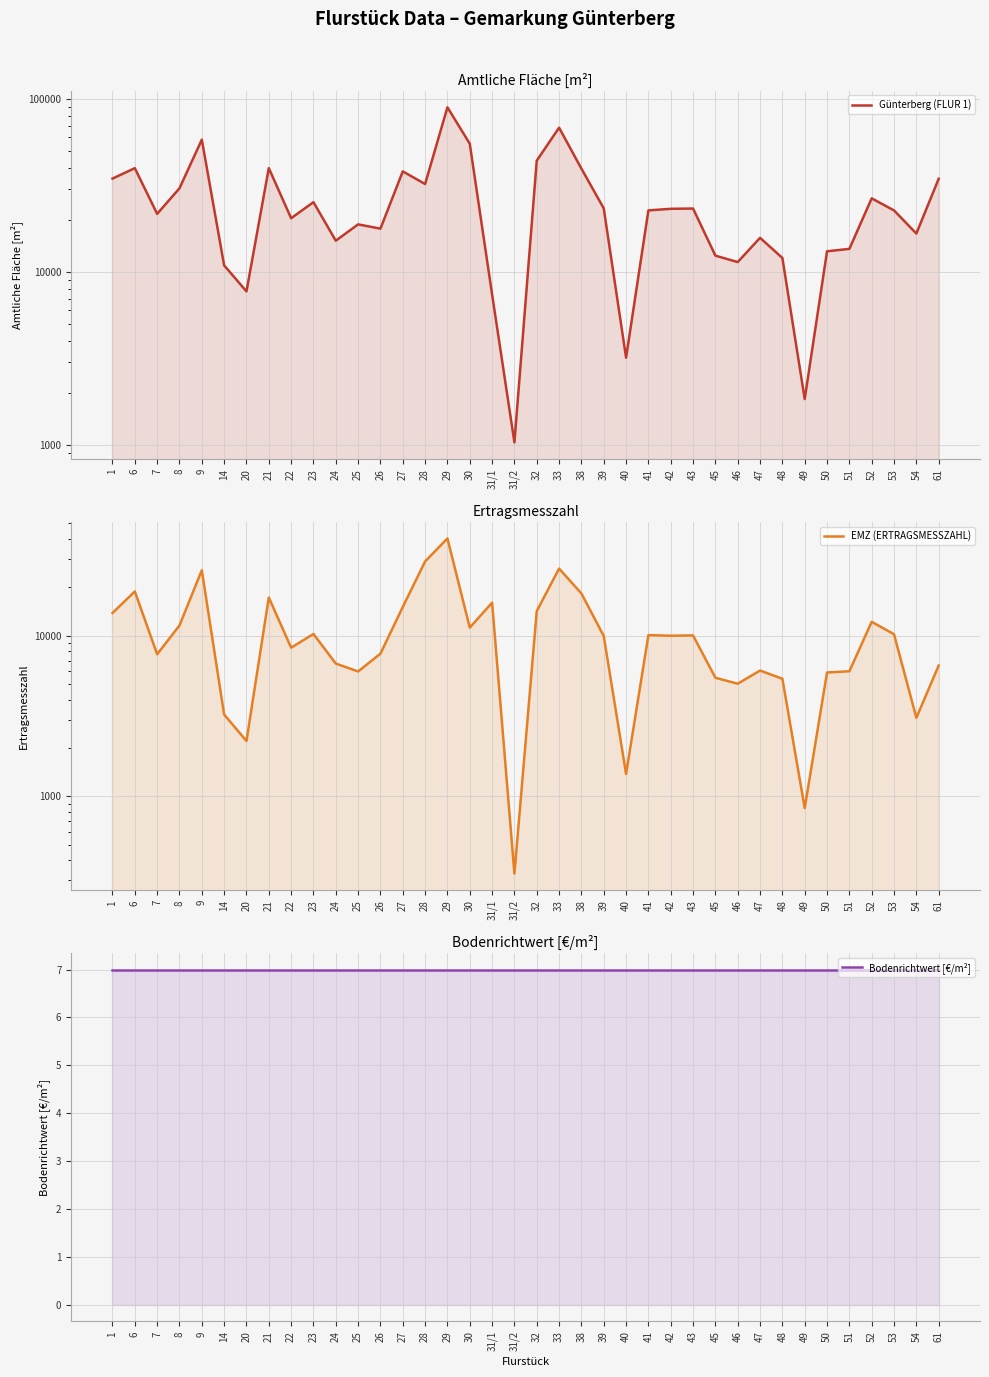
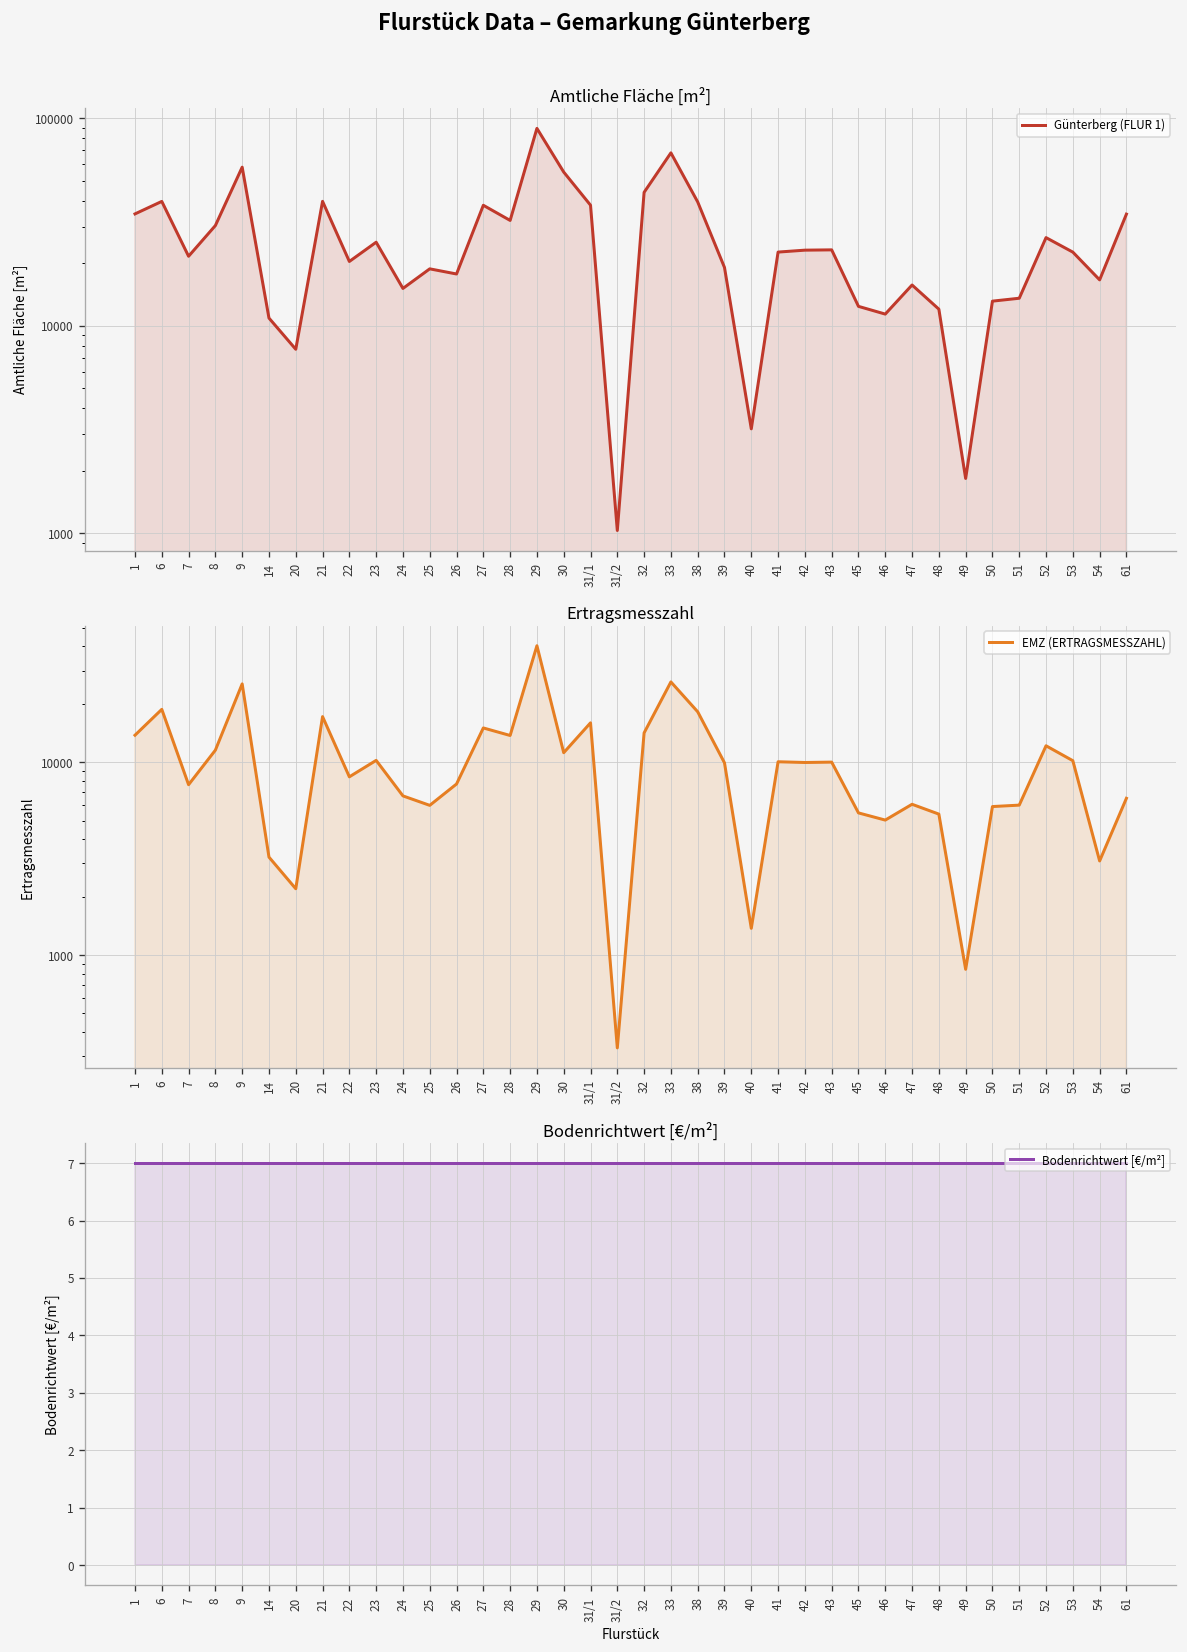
Amtliche Fläche [m²], 31/1: 7400 -> 38000
Amtliche Fläche [m²], 39: 23000 -> 19000
Ertragsmesszahl, 28: 29000 -> 14000
